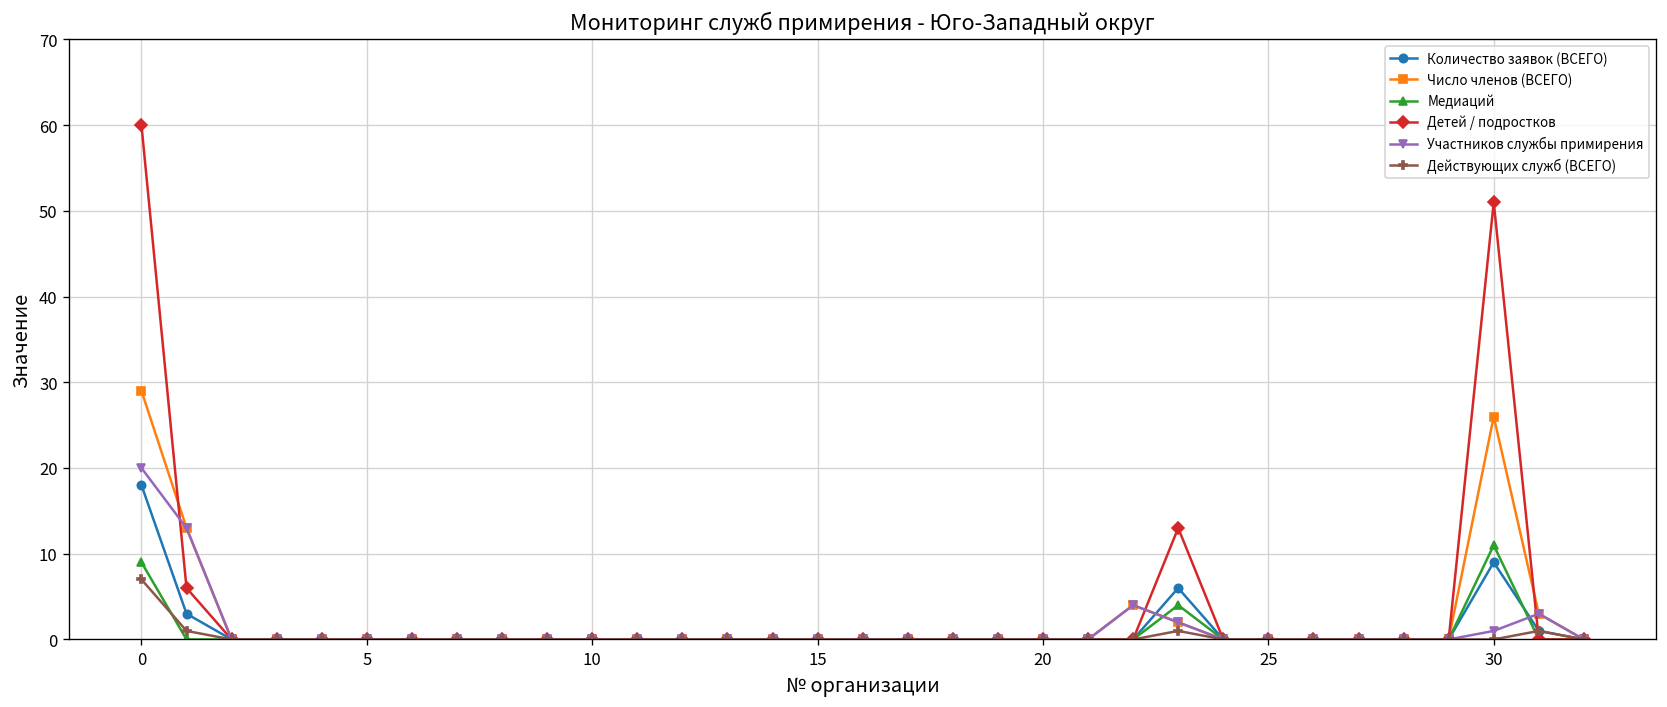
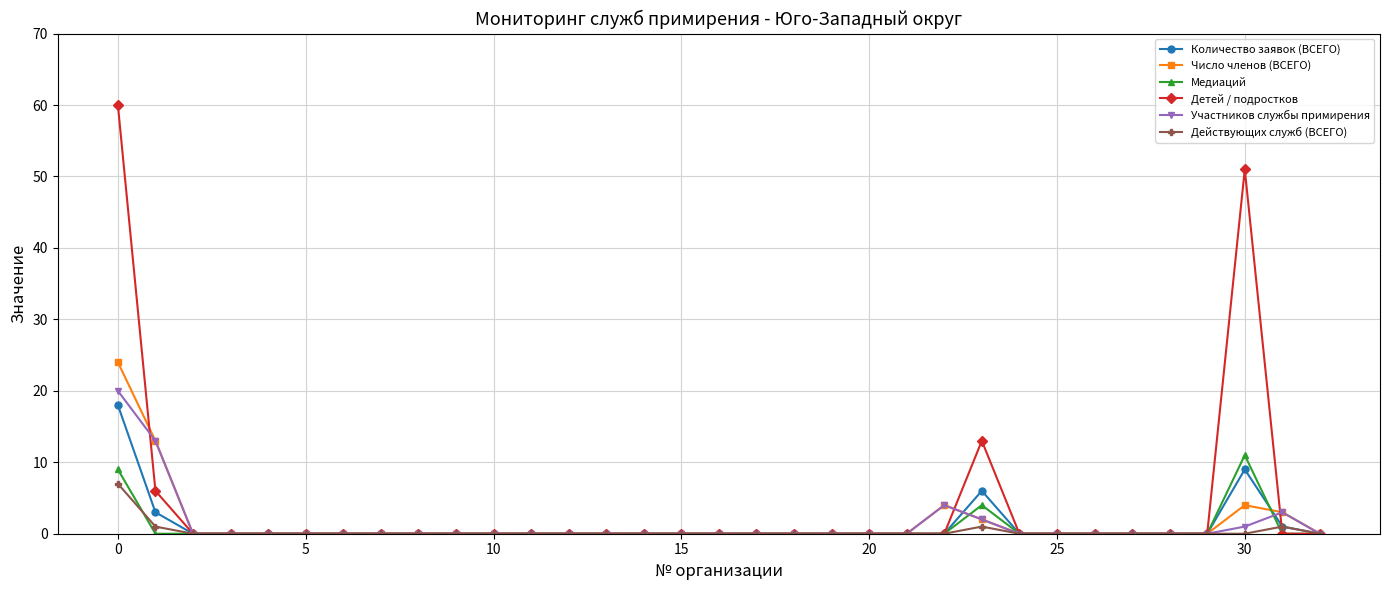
Число членов (ВСЕГО), 0: 29 -> 24
Число членов (ВСЕГО), 30: 26 -> 4
